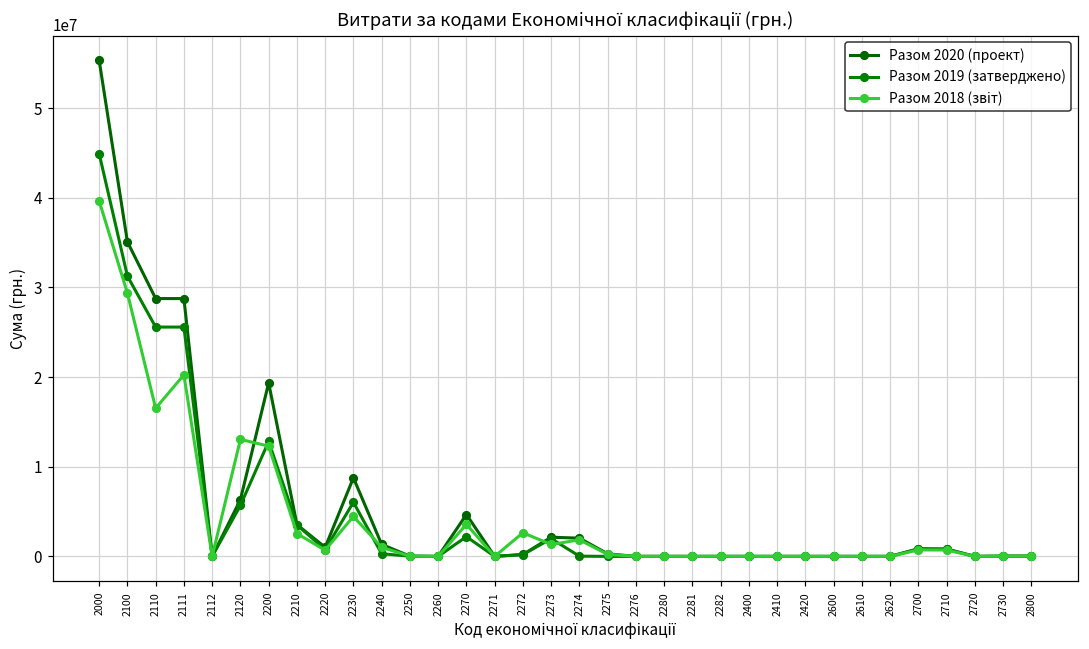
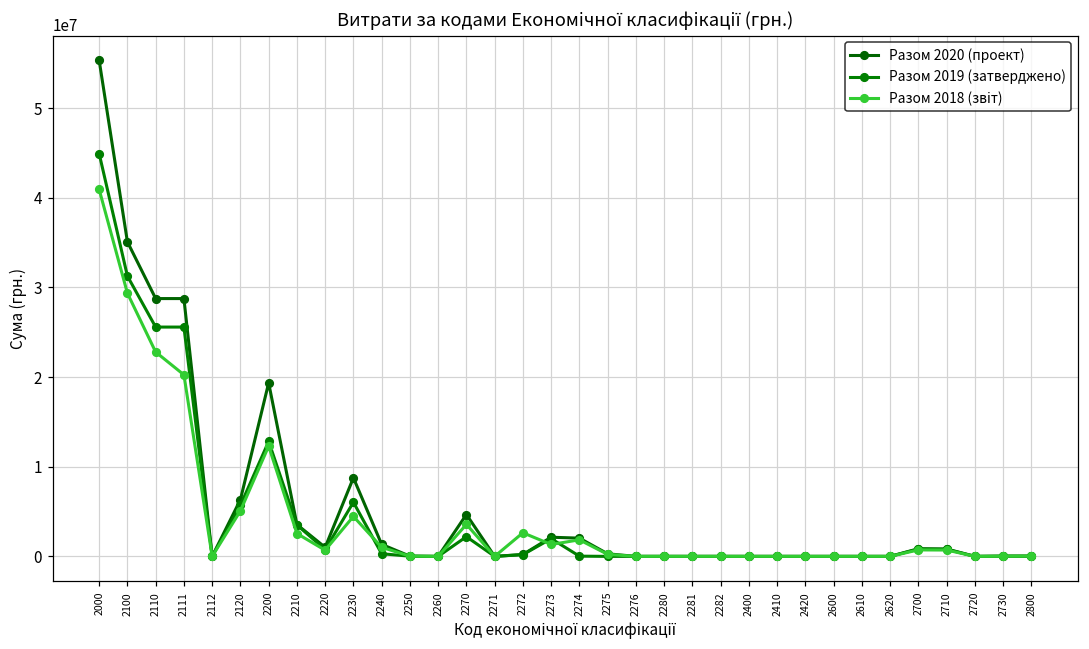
Разом 2018 (звіт), 2000: 40000000 -> 41000000
Разом 2018 (звіт), 2110: 17000000 -> 23000000
Разом 2018 (звіт), 2120: 13000000 -> 5000000
